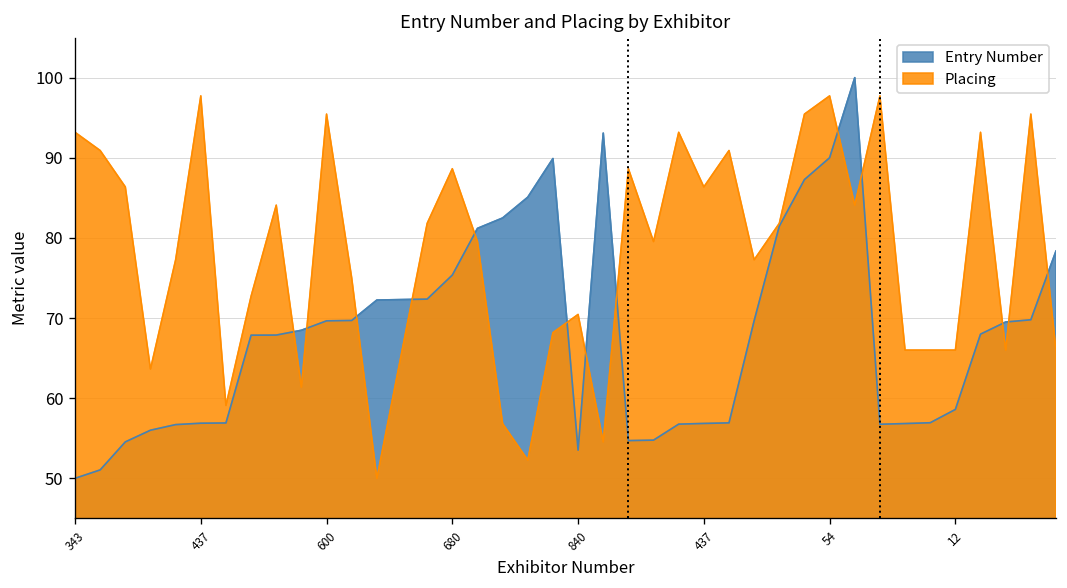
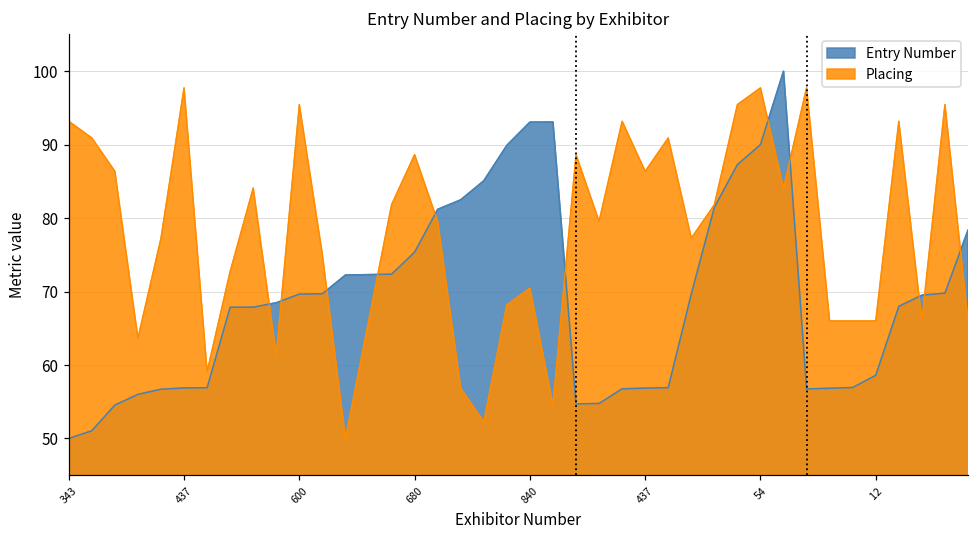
Entry Number, 840: 54 -> 93
